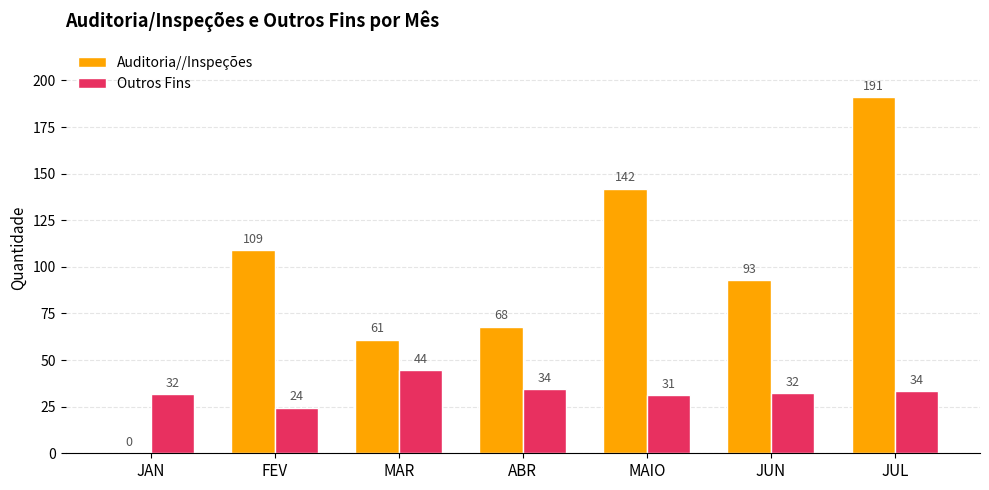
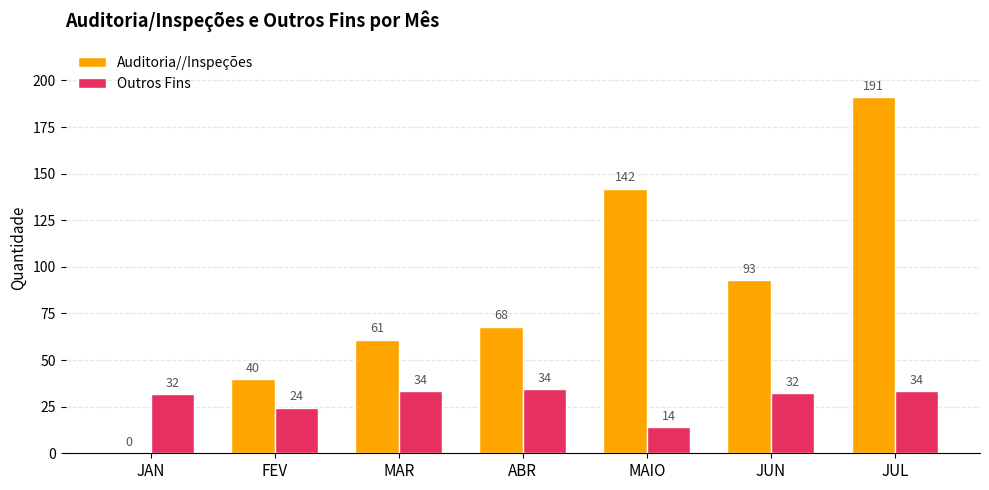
Auditoria//Inspeções, FEV: 109 -> 40
Outros Fins, MAR: 44 -> 34
Outros Fins, MAIO: 31 -> 14
